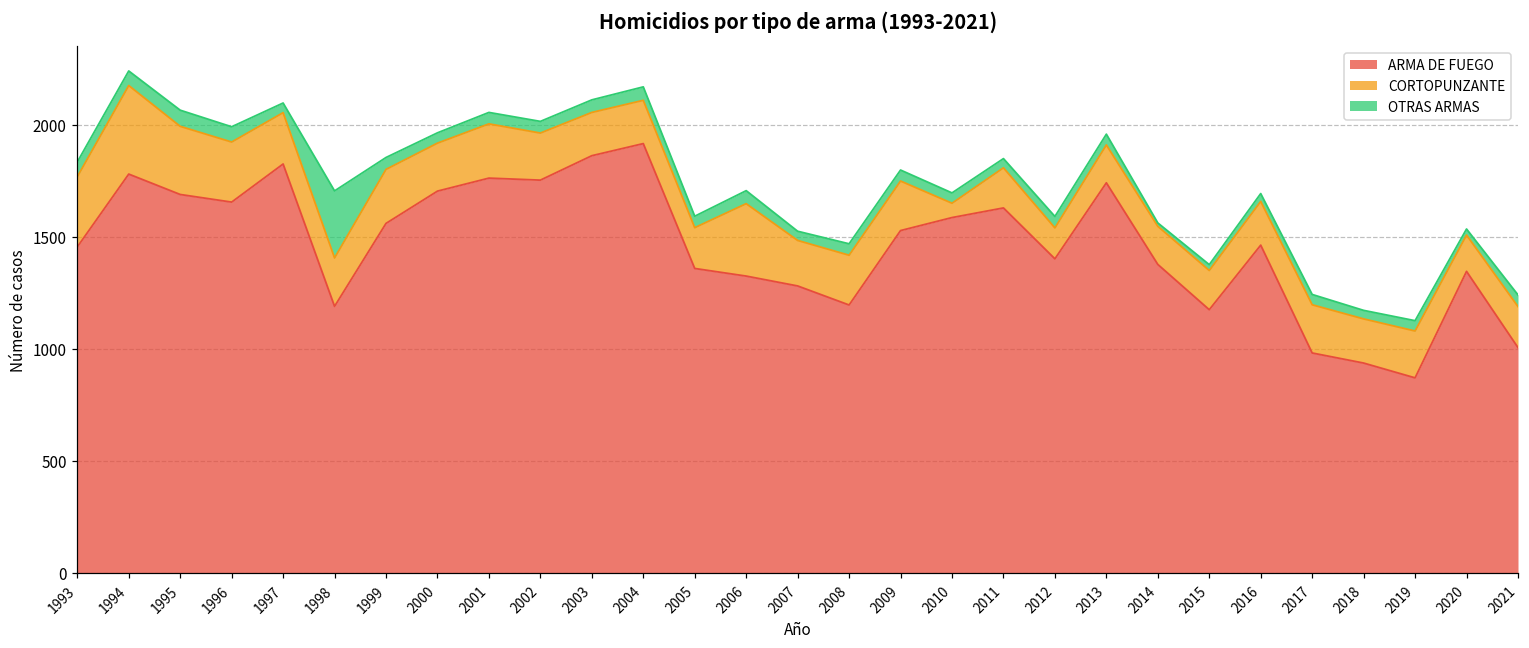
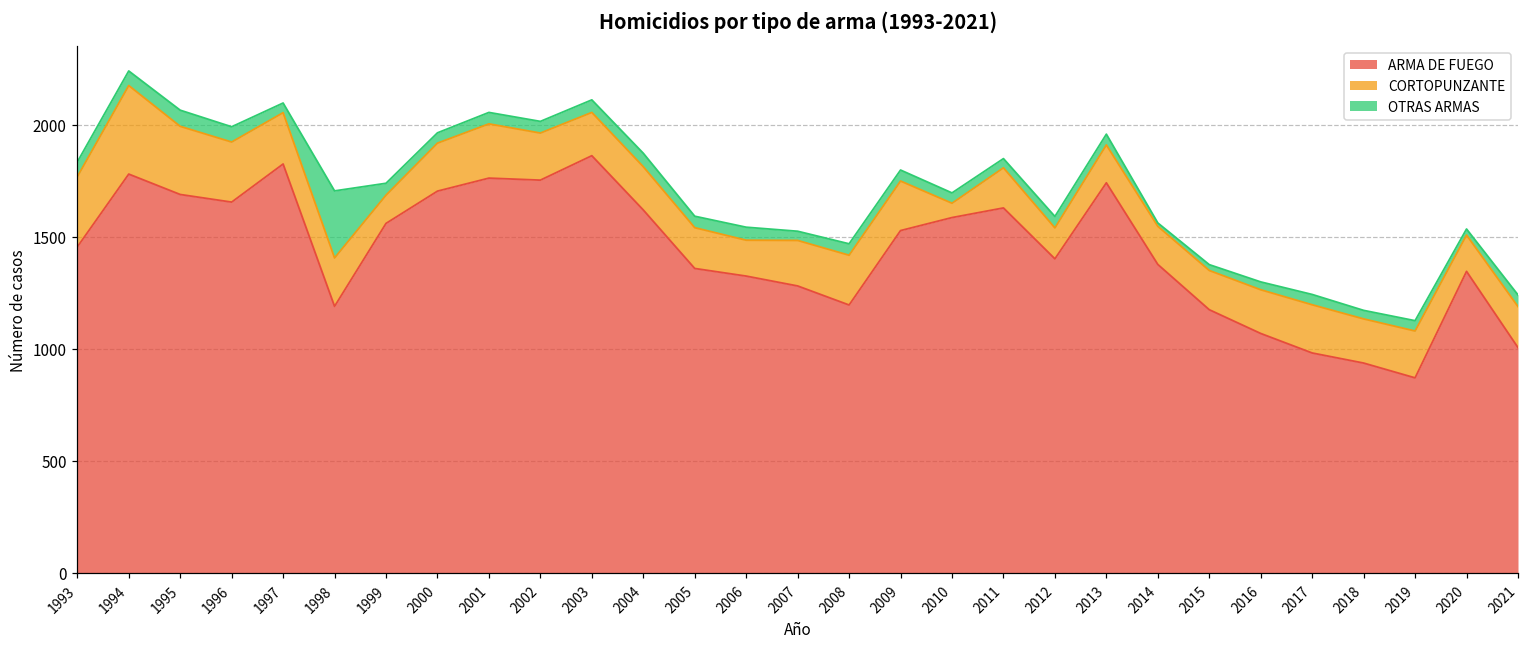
CORTOPUNZANTE, 1999: 240 -> 130
ARMA DE FUEGO, 2004: 1920 -> 1620
CORTOPUNZANTE, 2006: 320 -> 160
ARMA DE FUEGO, 2016: 1460 -> 1070
